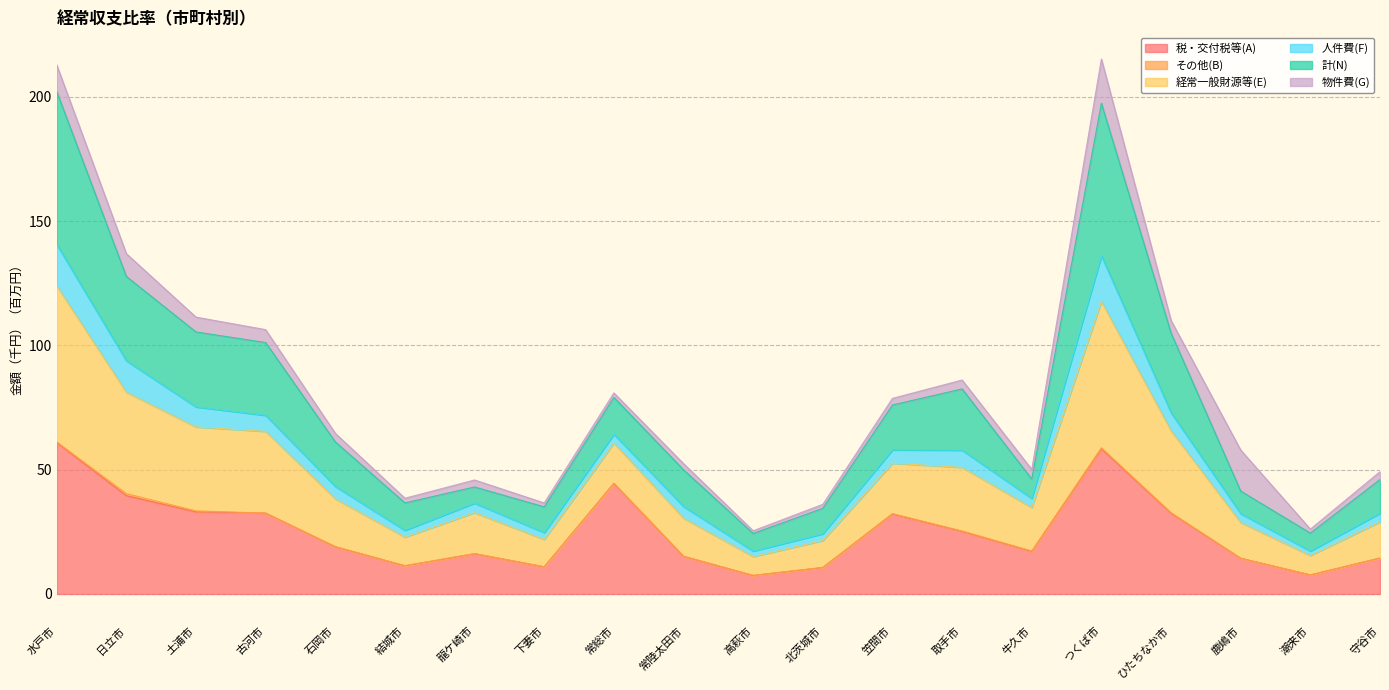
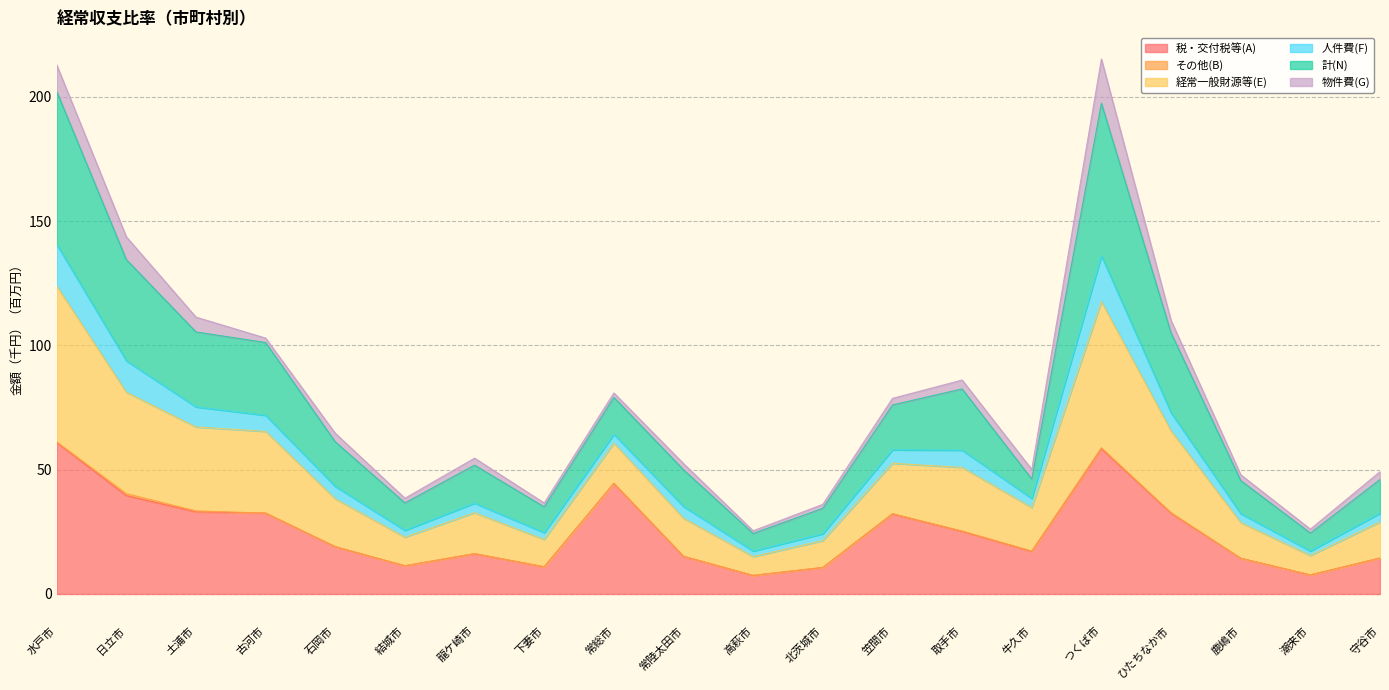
計(N), 日立市: 34 -> 41
物件費(G), 古河市: 5 -> 2
計(N), 龍ケ崎市: 6 -> 15
計(N), 鹿嶋市: 9 -> 13
物件費(G), 鹿嶋市: 17 -> 2
